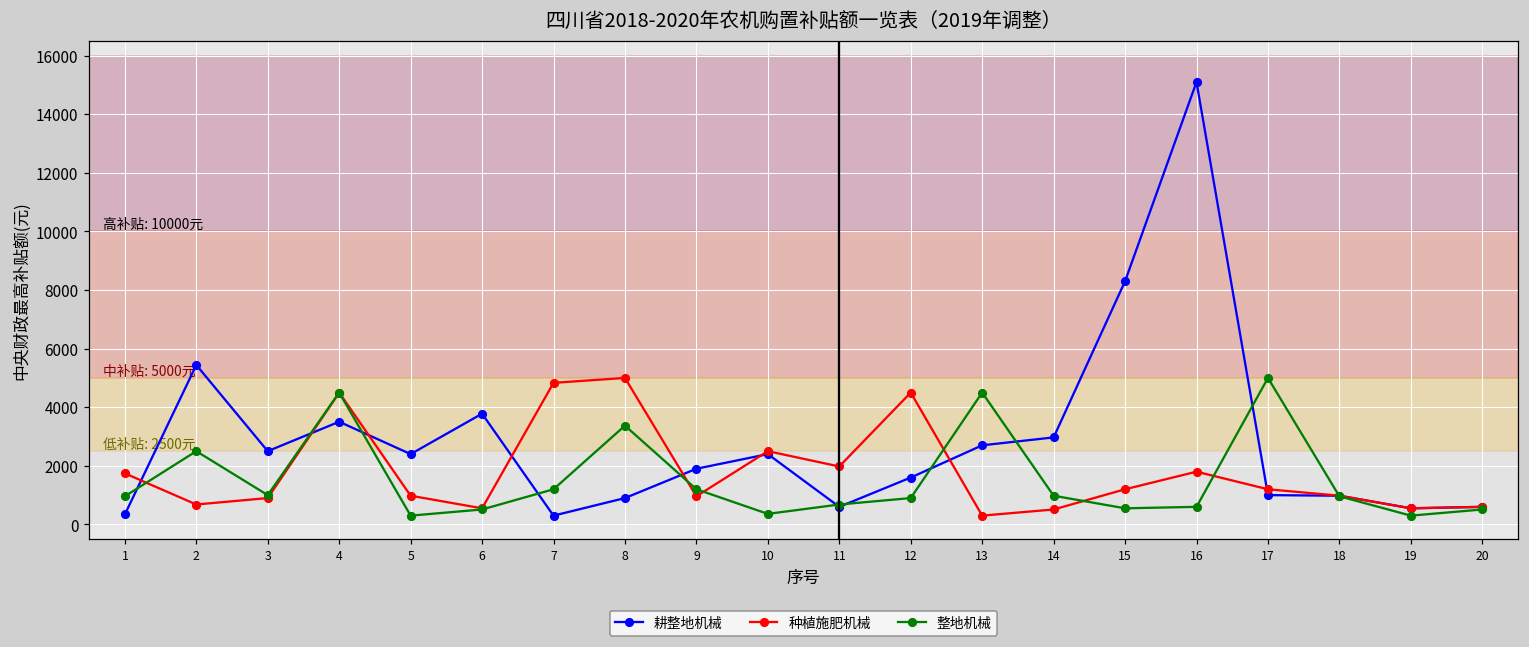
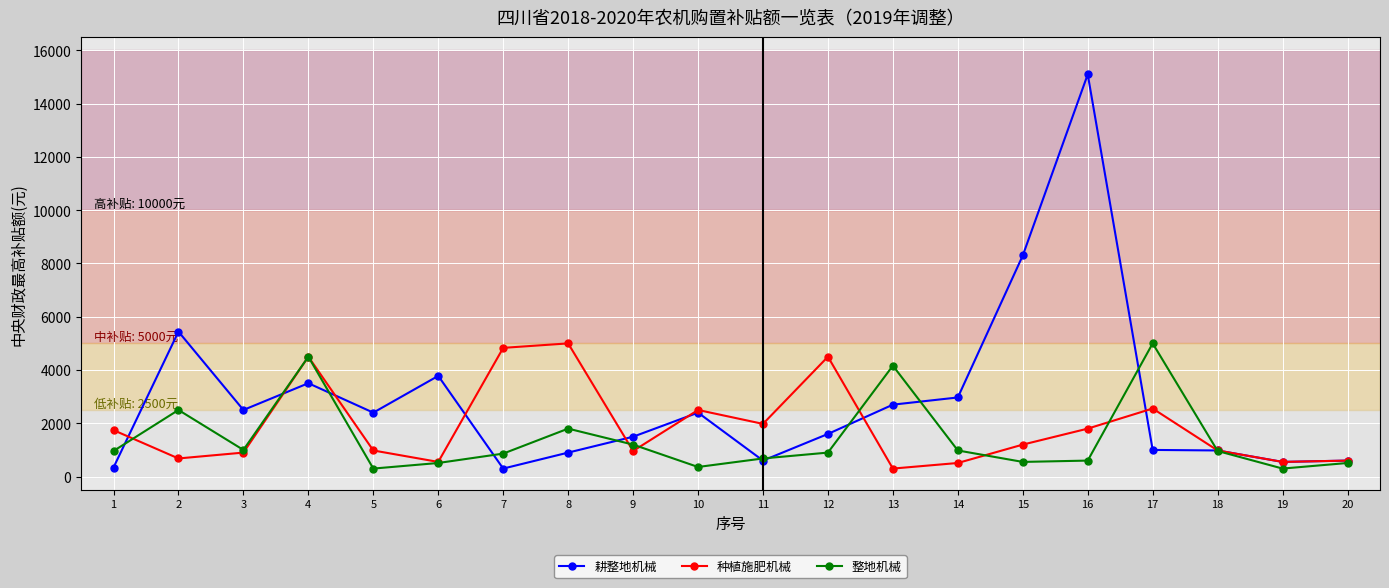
整地机械, 7: 1200 -> 900
整地机械, 8: 3400 -> 1800
耕整地机械, 9: 1900 -> 1500
整地机械, 13: 4500 -> 4200
种植施肥机械, 17: 1200 -> 2600
